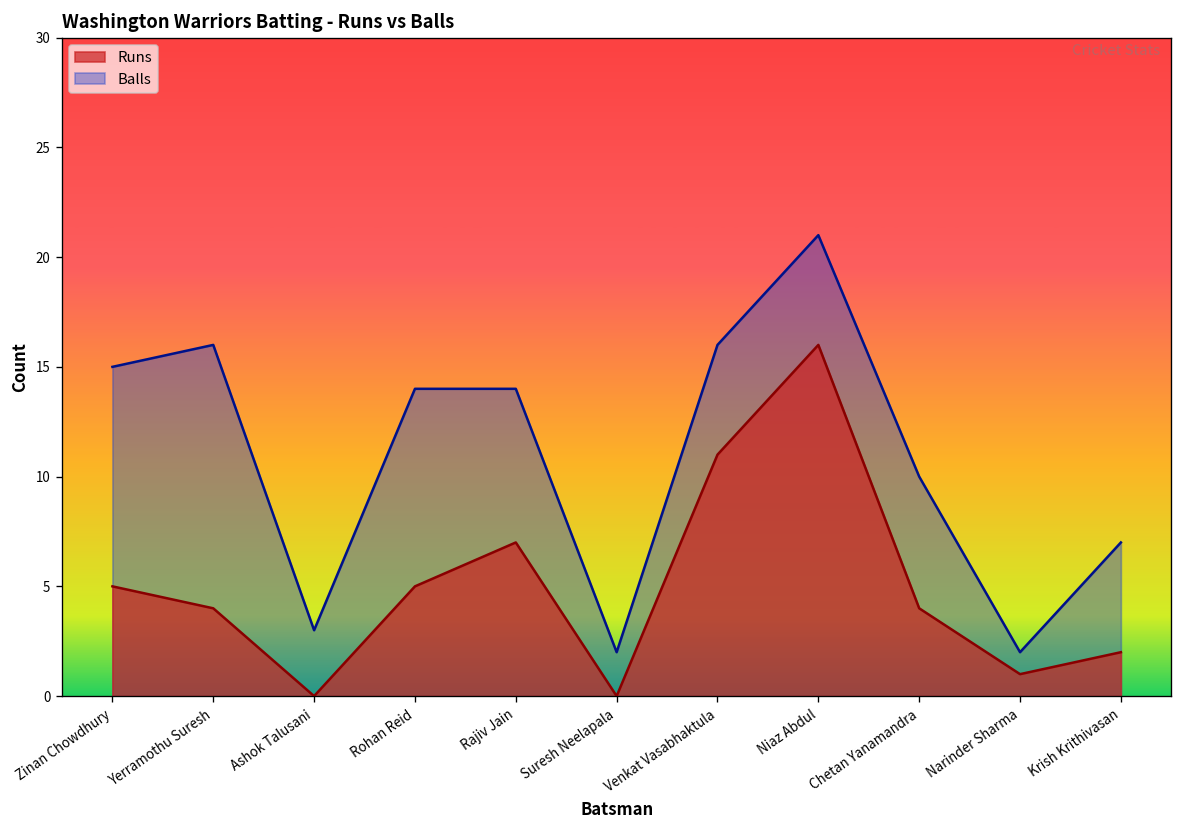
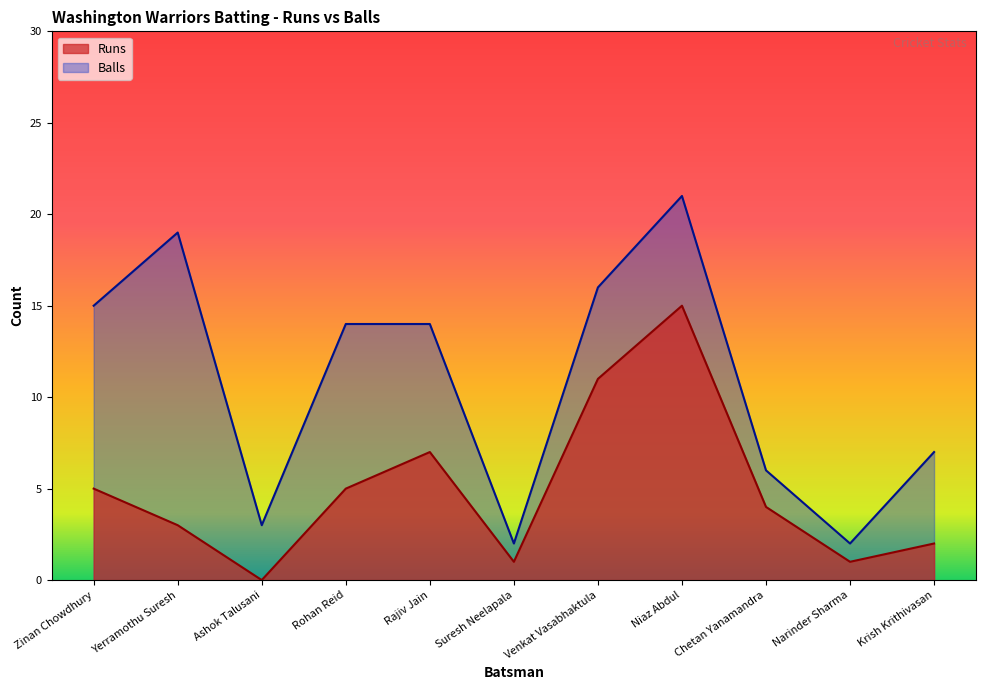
Runs, Yerramothu Suresh: 4 -> 3
Balls, Yerramothu Suresh: 16 -> 19
Runs, Suresh Neelapala: 0 -> 1
Runs, Niaz Abdul: 16 -> 15
Balls, Chetan Yanamandra: 10 -> 6
